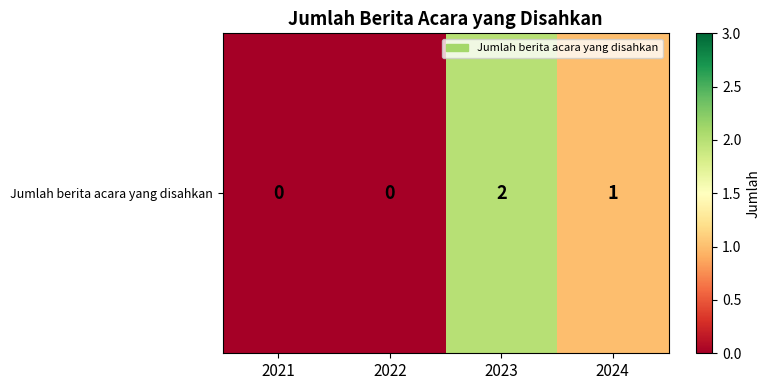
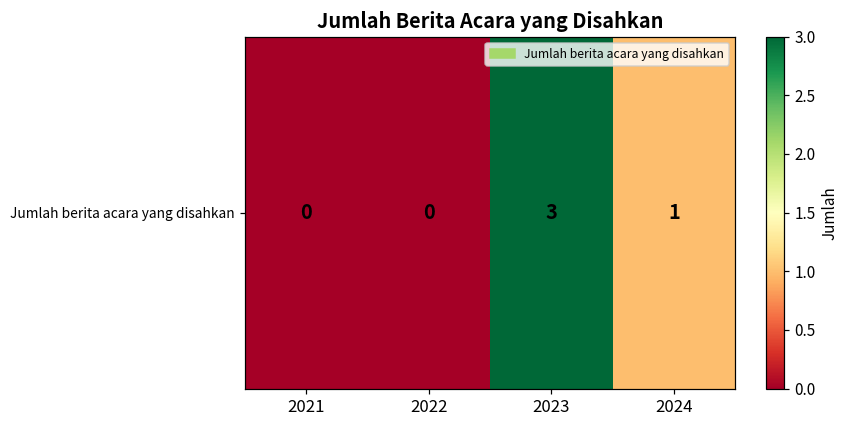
Jumlah berita acara yang disahkan, 2023: 2 -> 3
